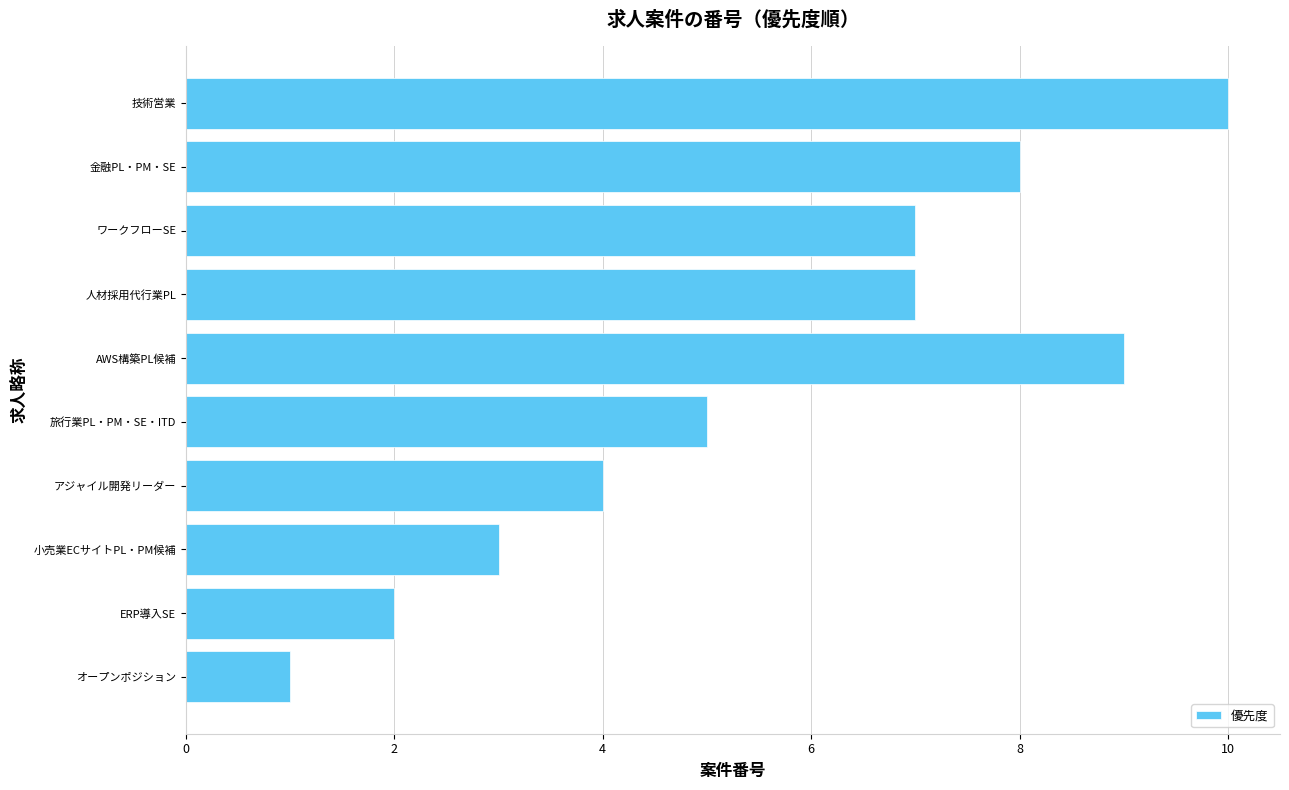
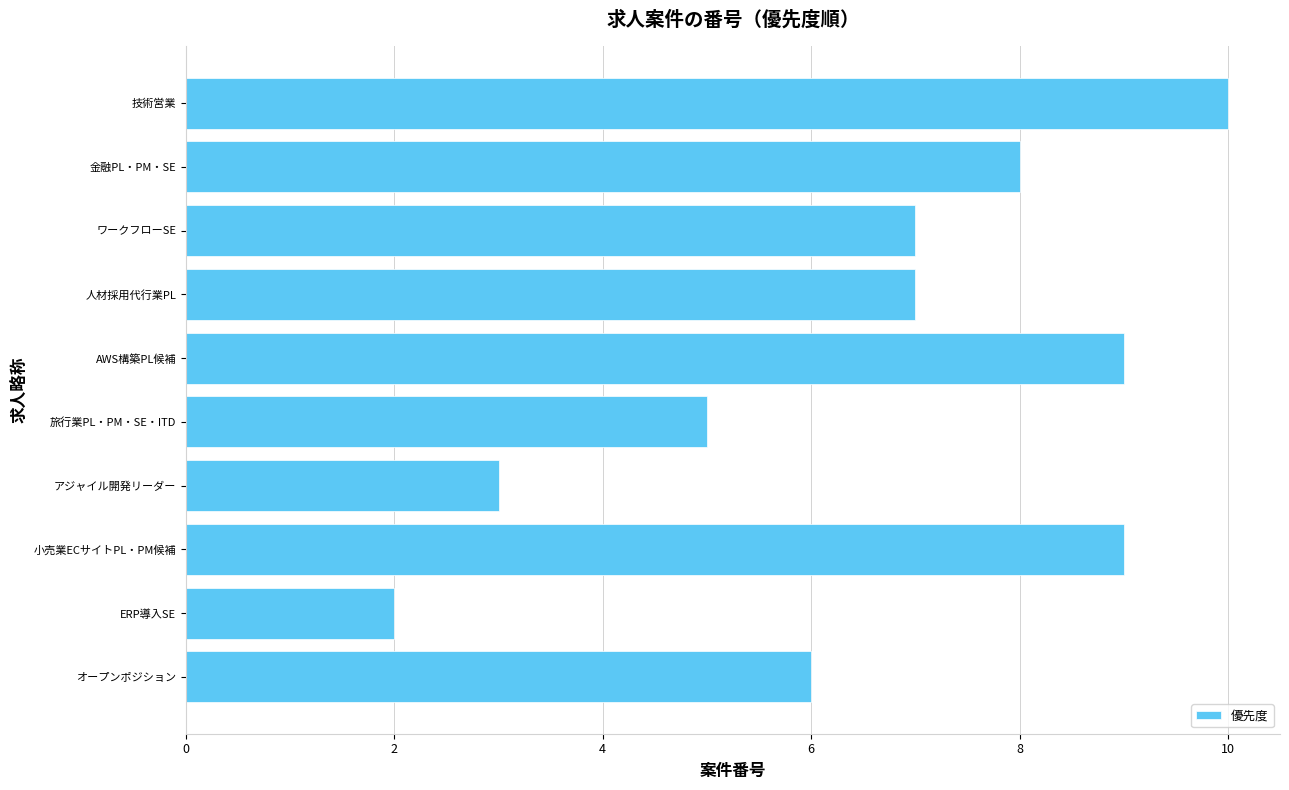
アジャイル開発リーダー: 4 -> 3
小売業ECサイトPL・PM候補: 3 -> 9
オープンポジション: 1 -> 6
